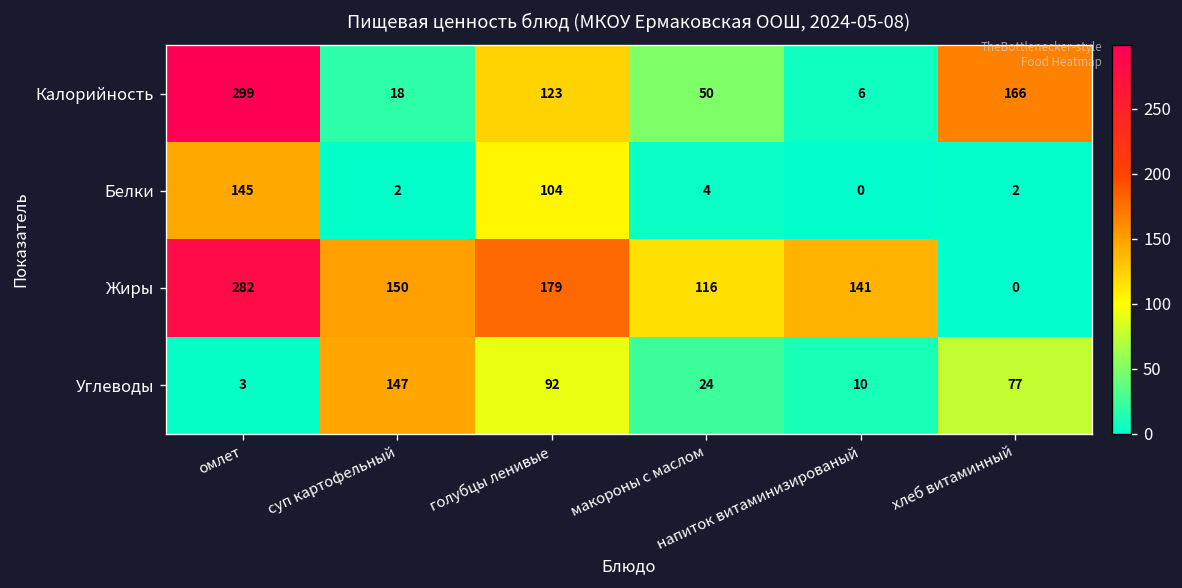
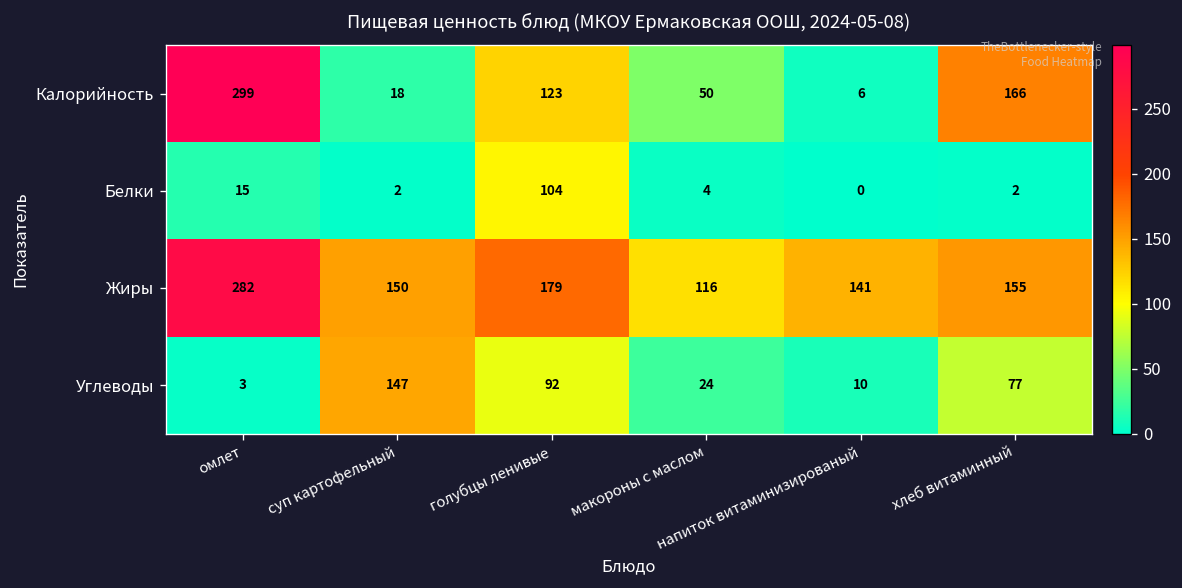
Белки, омлет: 145 -> 15
Жиры, хлеб витаминный: 0 -> 155
